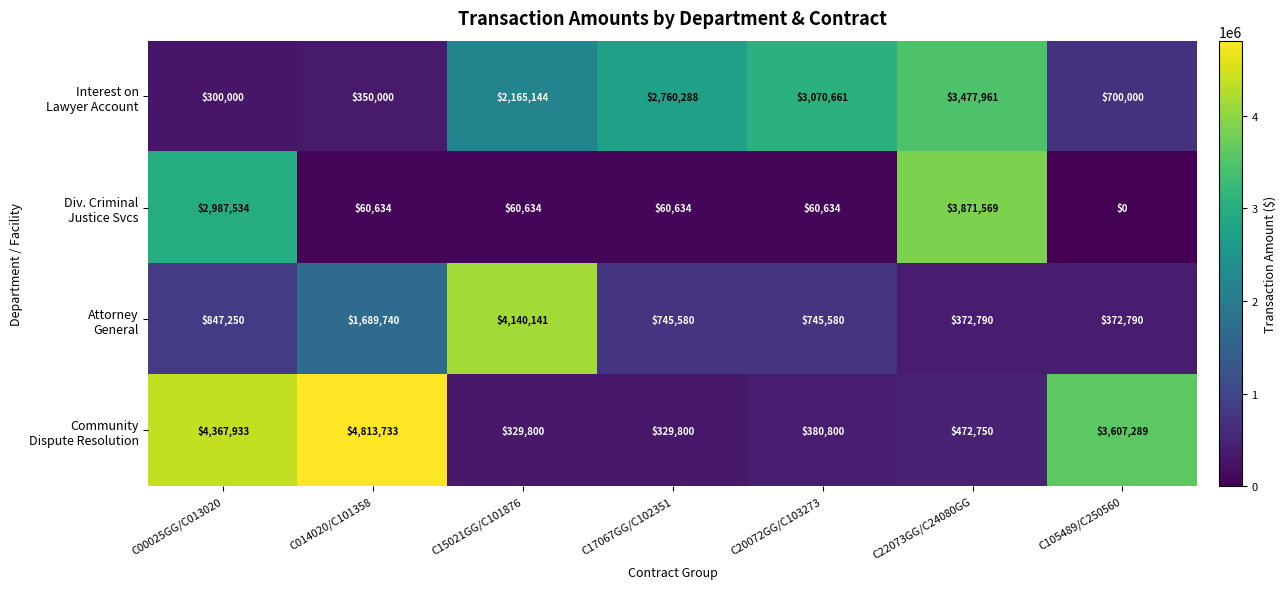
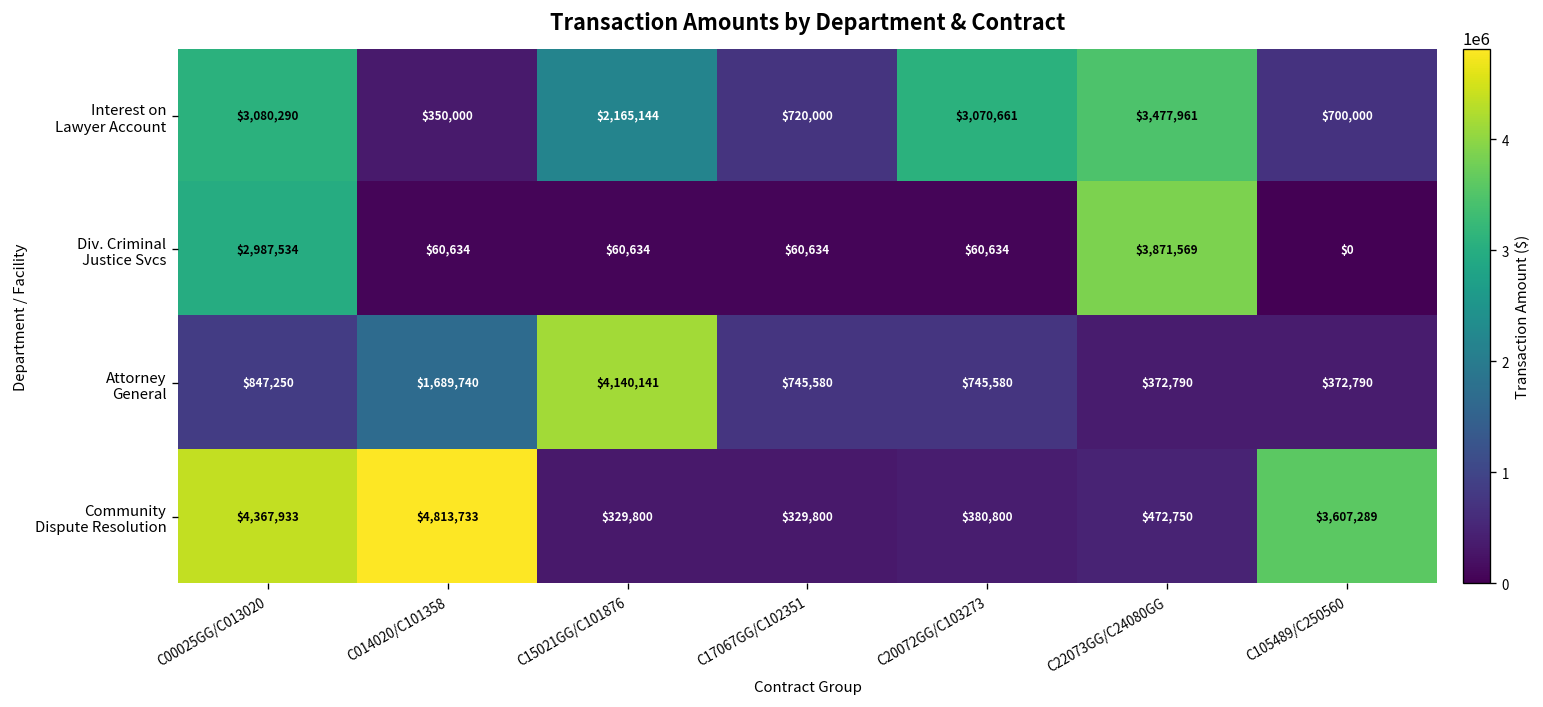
Interest on Lawyer Account, C00025GG/C013020: $300,000 -> $3,080,290
Interest on Lawyer Account, C17067GG/C102351: $2,760,288 -> $720,000
